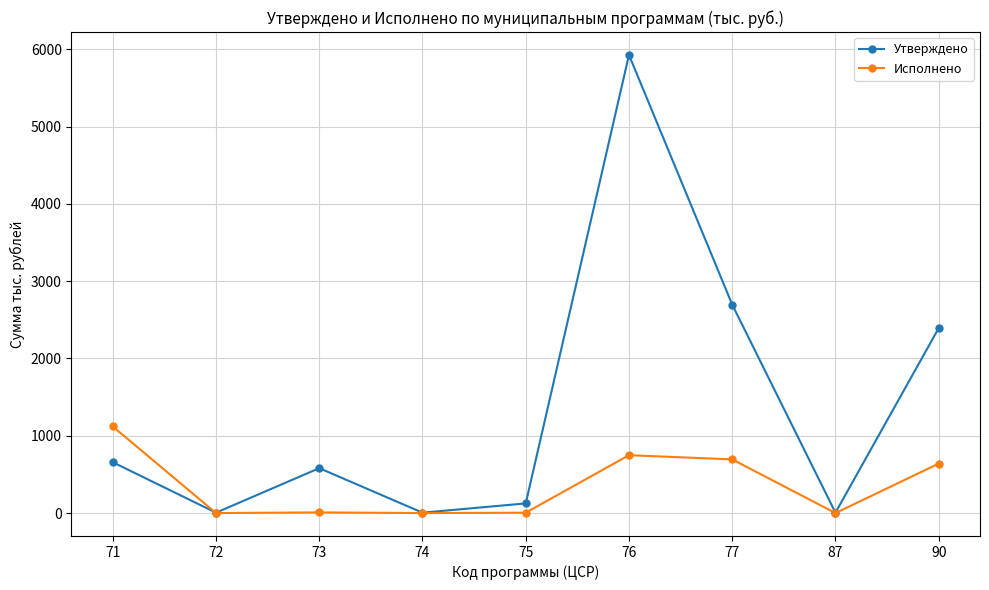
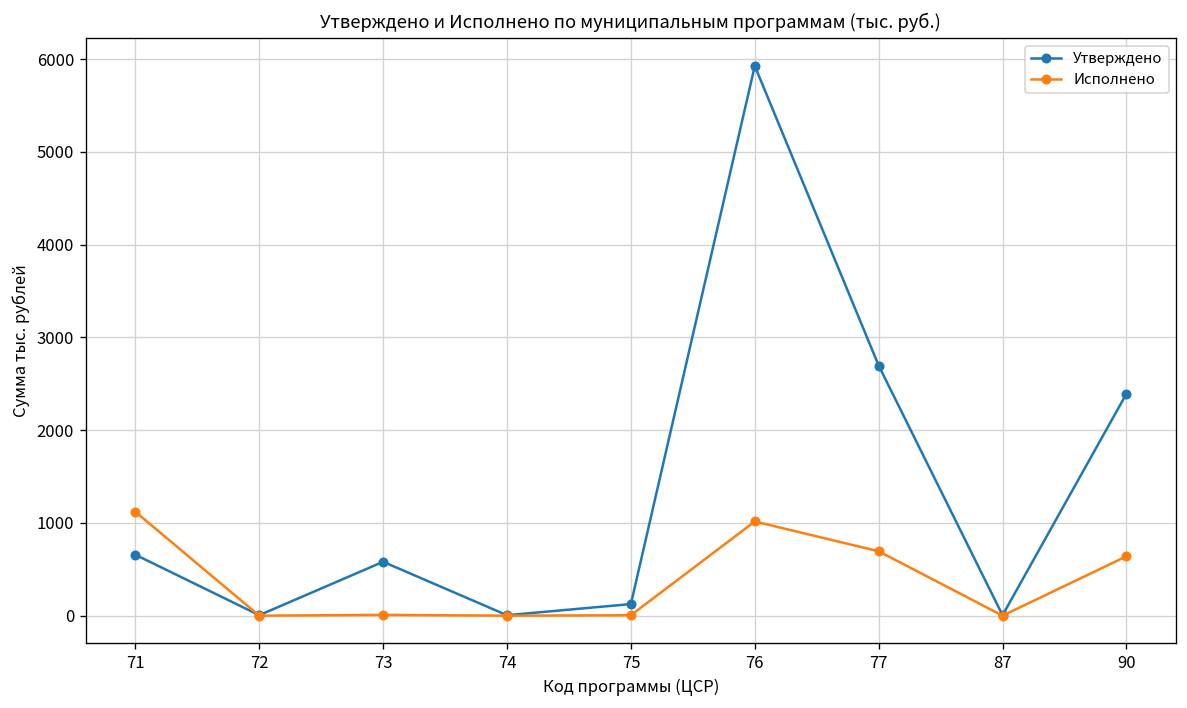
Исполнено, 76: 700 -> 1000
